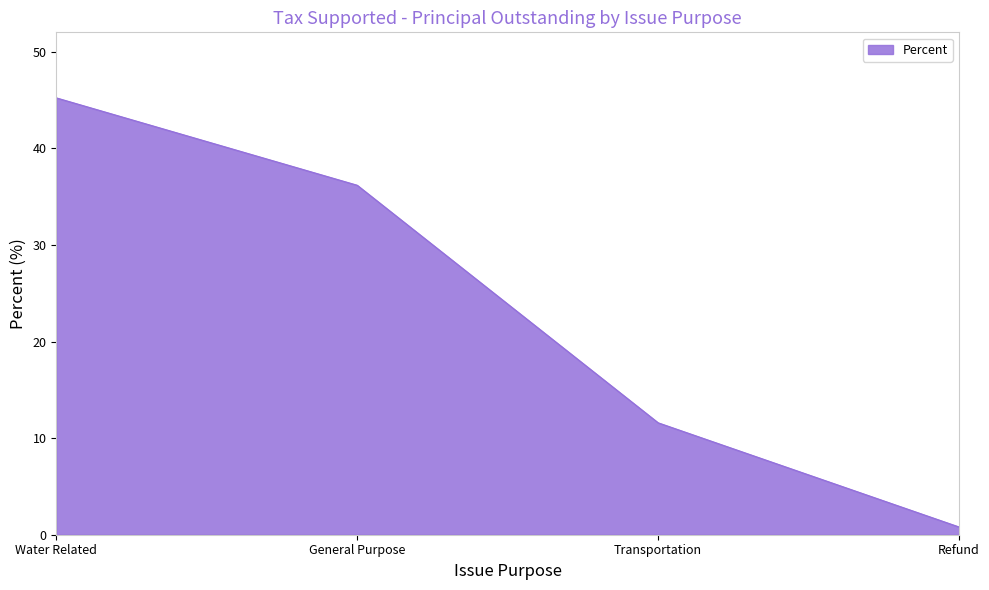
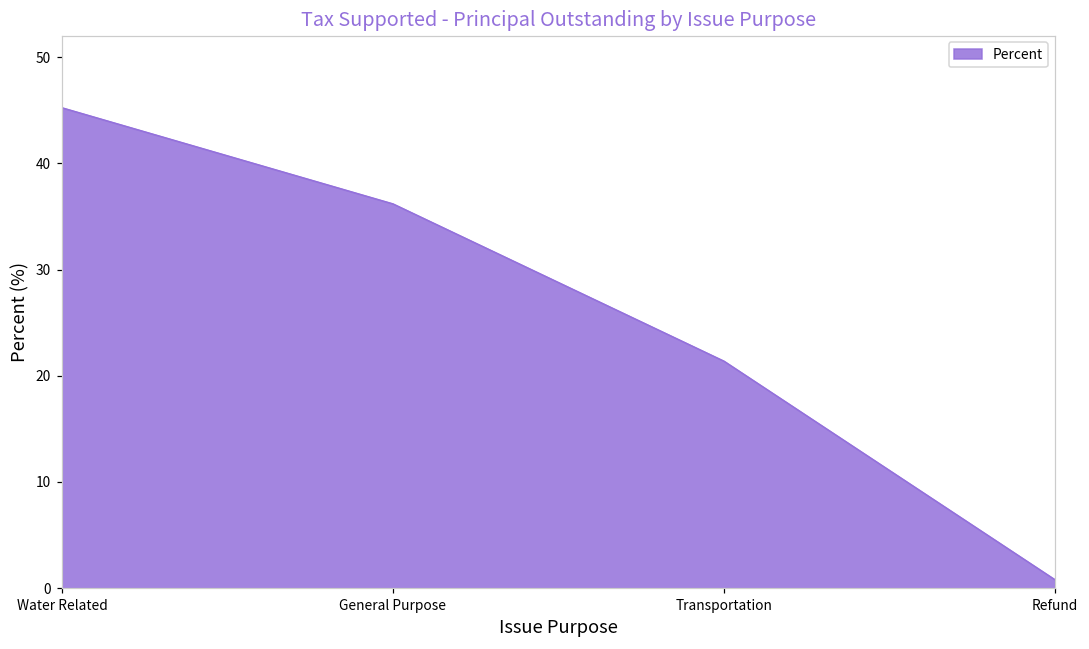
Transportation: 12 -> 21
